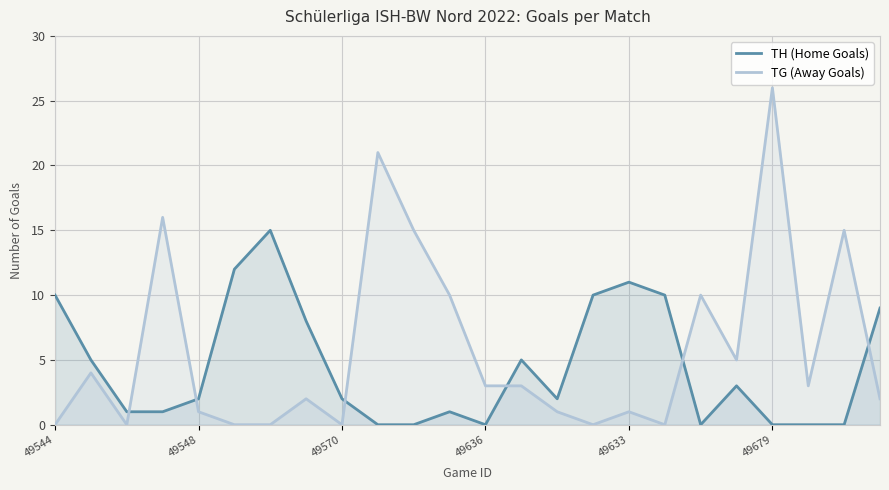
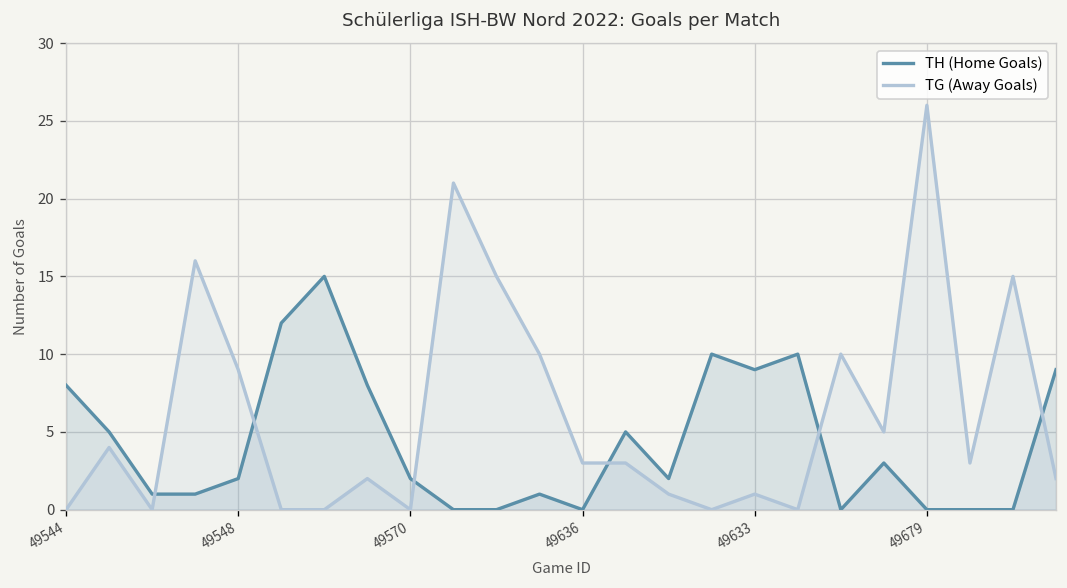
TH (Home Goals), 49544: 10 -> 8
TG (Away Goals), 49548: 1 -> 9
TH (Home Goals), 49633: 11 -> 9
